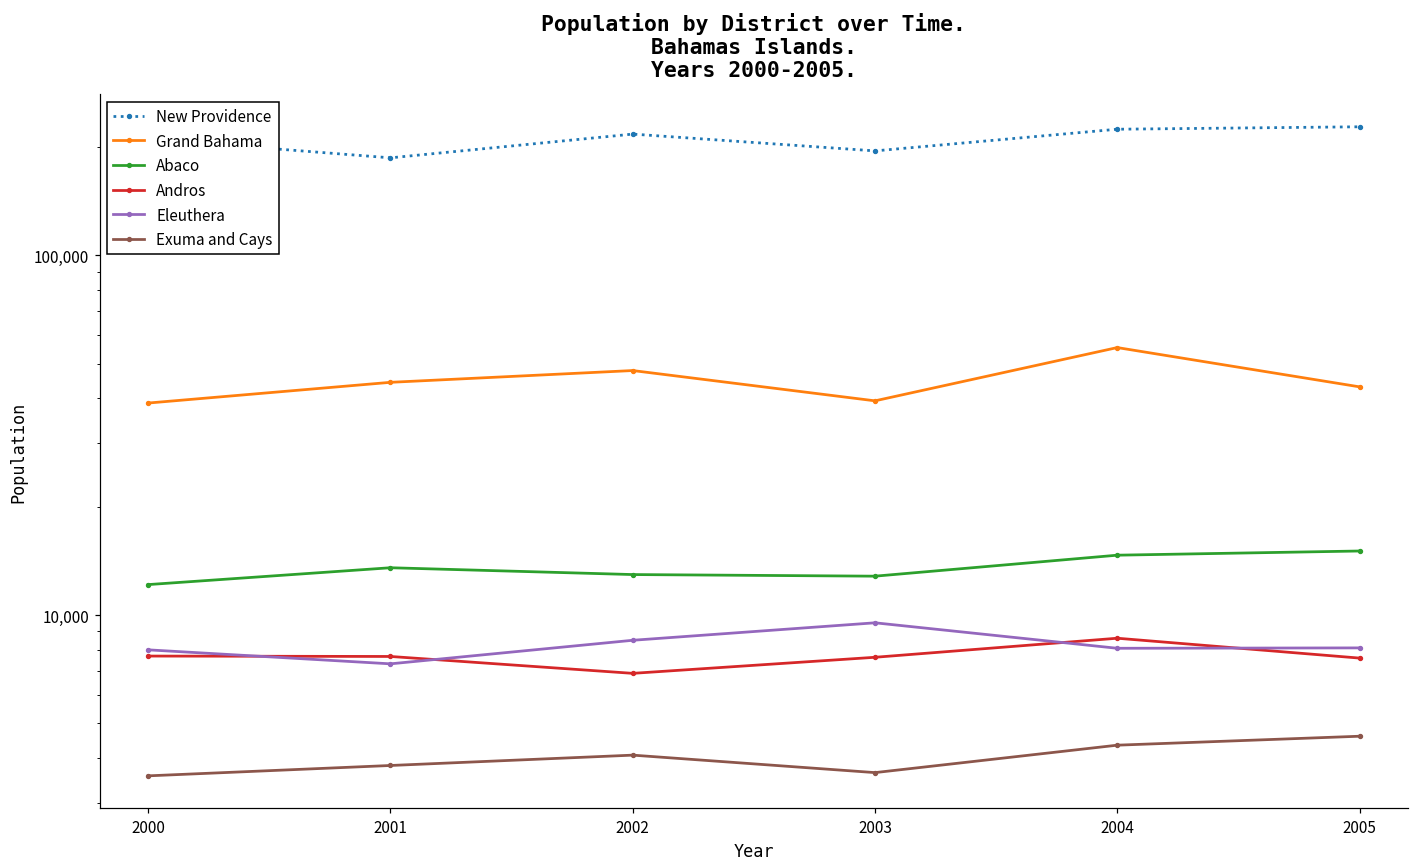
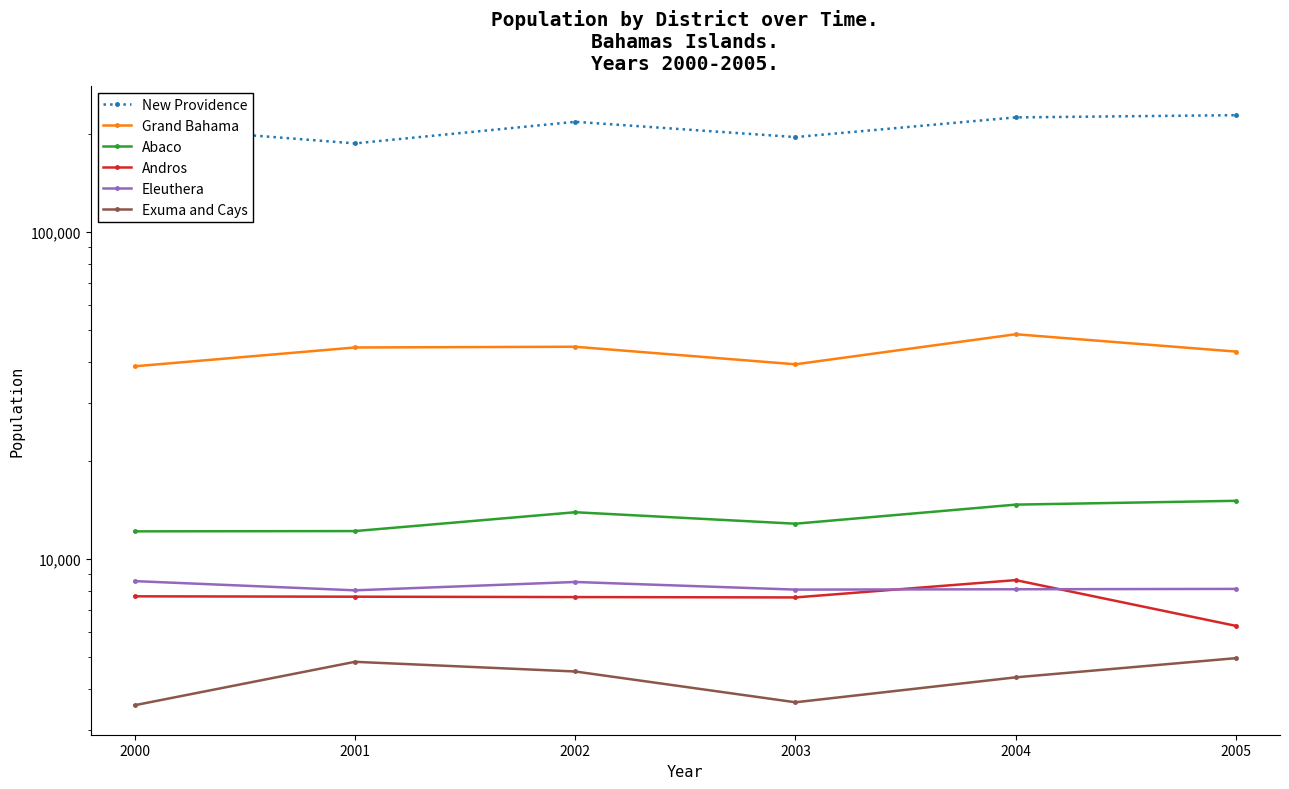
Eleuthera, 2000: 8,000 -> 8,600
Abaco, 2001: 13,500 -> 12,200
Eleuthera, 2001: 7,300 -> 8,000
Exuma and Cays, 2001: 3,800 -> 4,800
Grand Bahama, 2002: 48,000 -> 45,000
Abaco, 2002: 13,000 -> 13,900
Andros, 2002: 6,900 -> 7,600
Exuma and Cays, 2002: 4,100 -> 4,500
Eleuthera, 2003: 9,500 -> 8,100
Grand Bahama, 2004: 55,000 -> 49,000
Andros, 2005: 7,600 -> 6,200
Exuma and Cays, 2005: 4,600 -> 5,000
